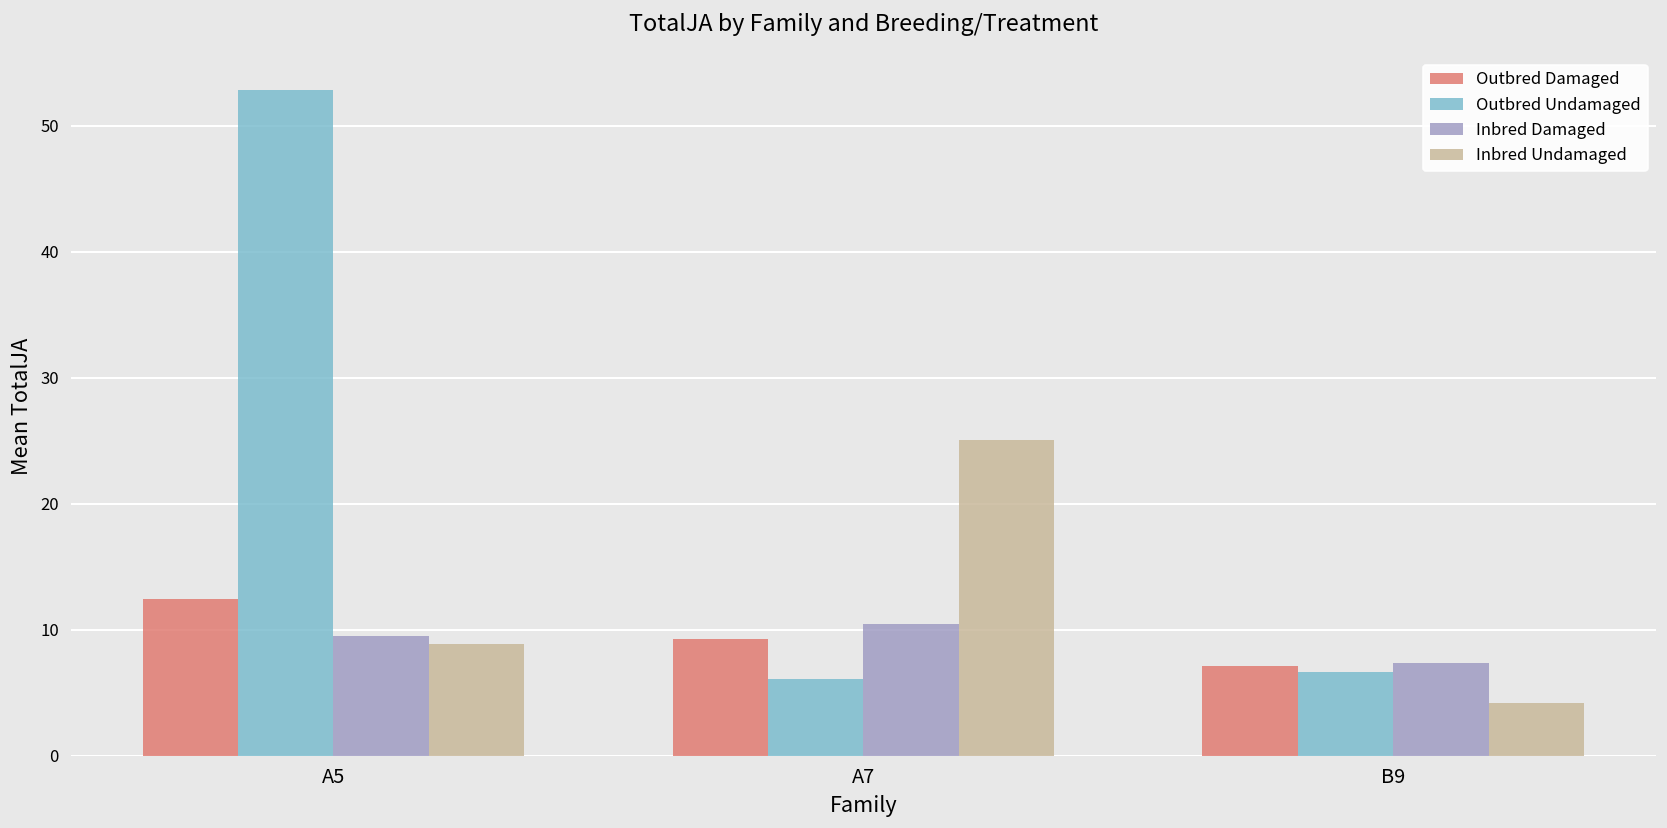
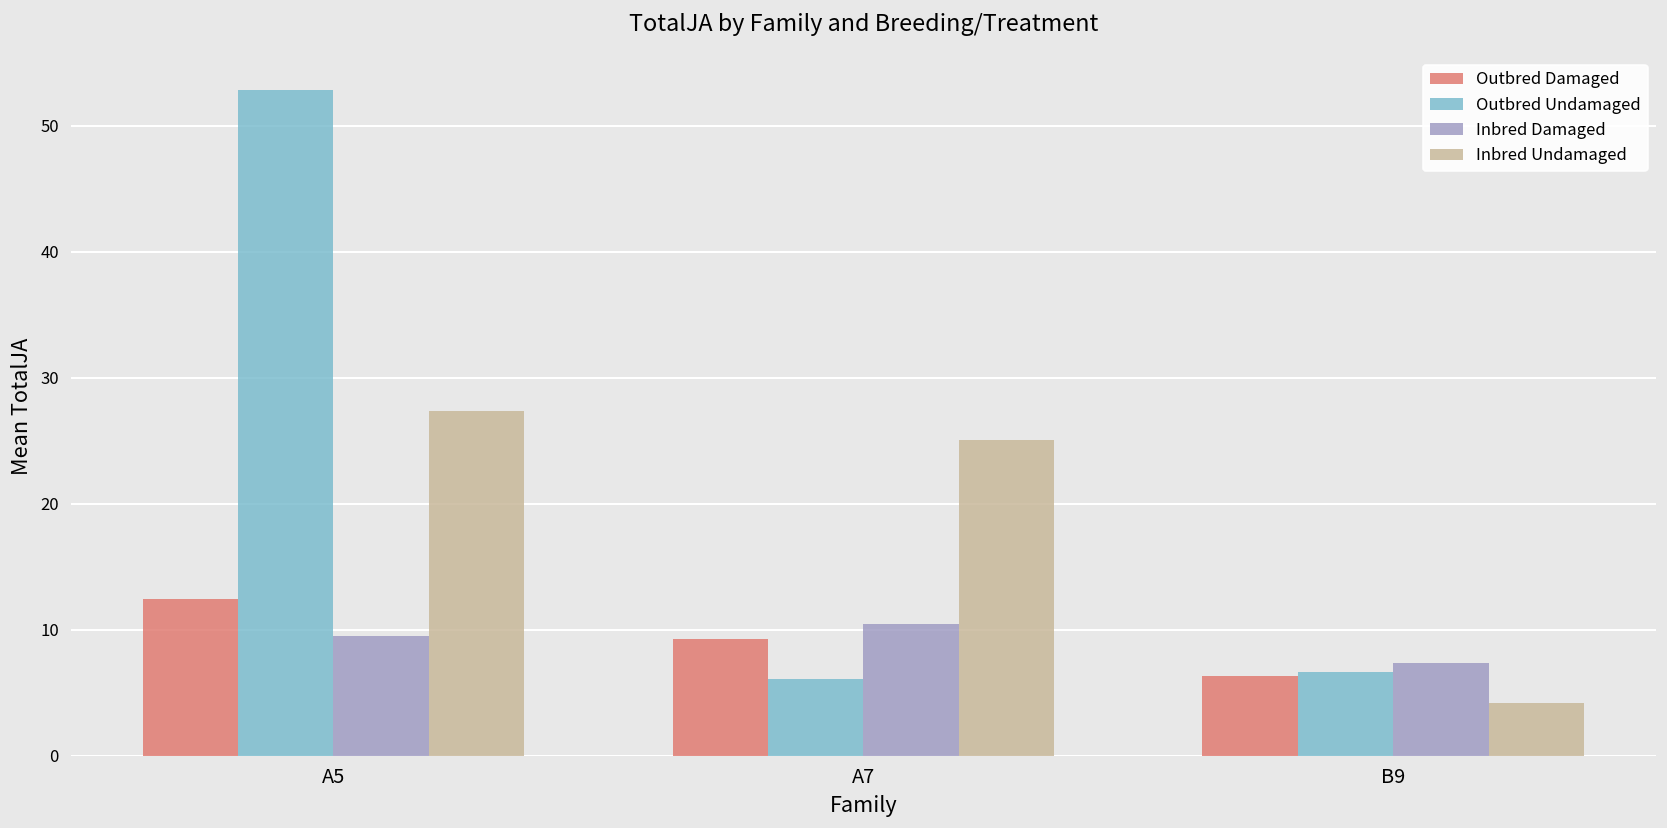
Inbred Undamaged, A5: 8.9 -> 27.4
Outbred Damaged, B9: 7.1 -> 6.3
